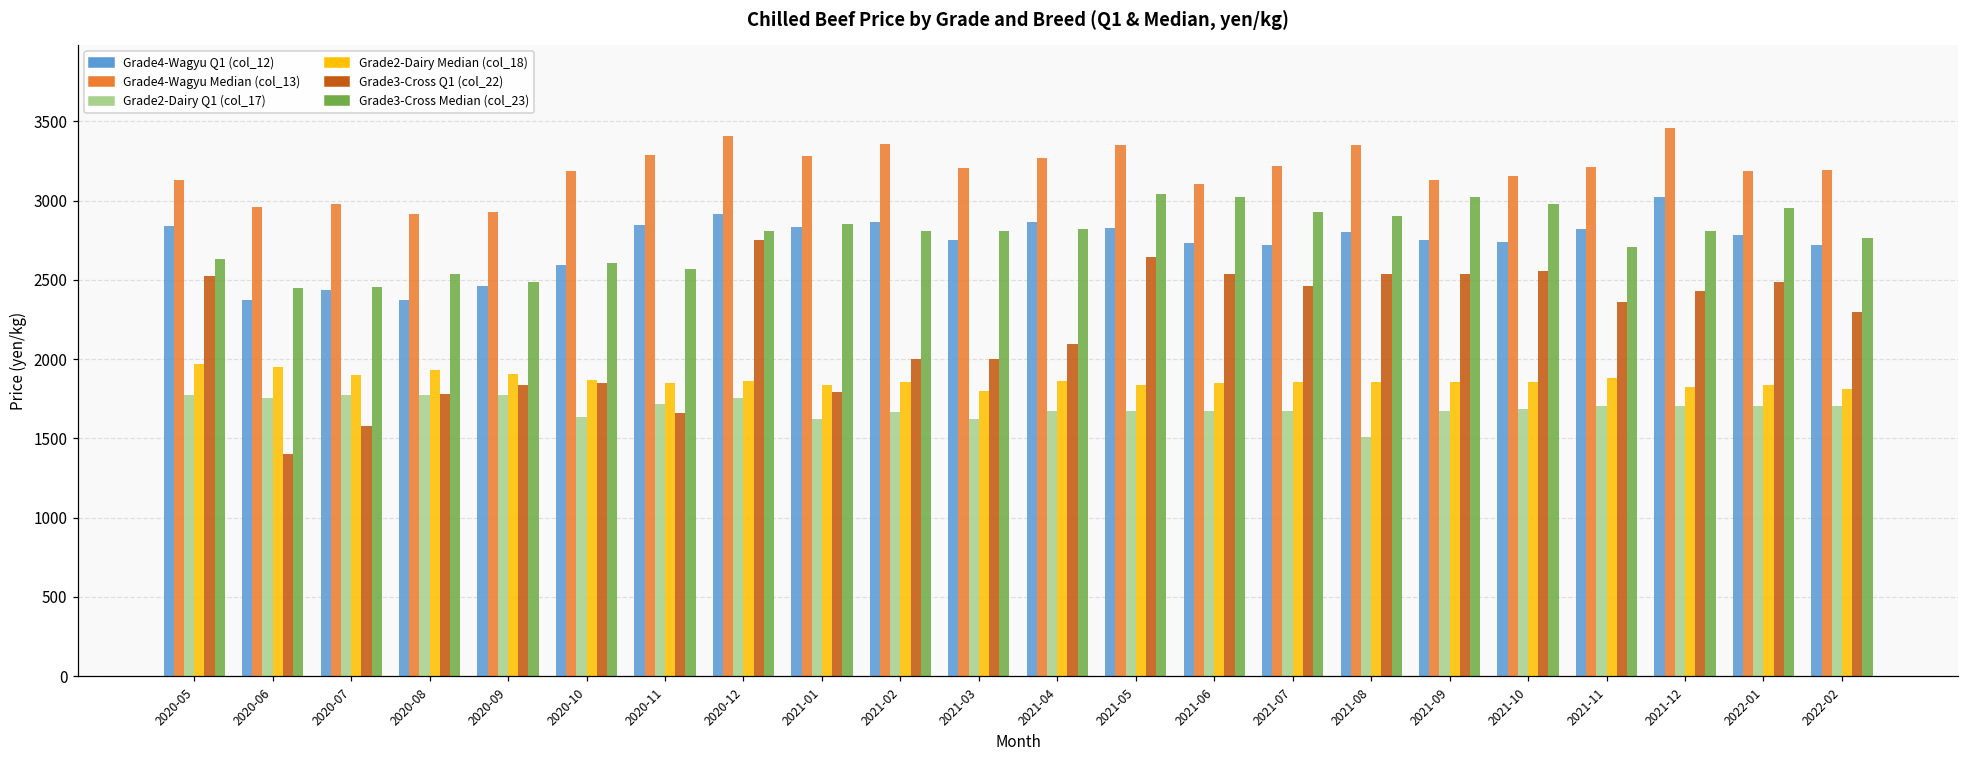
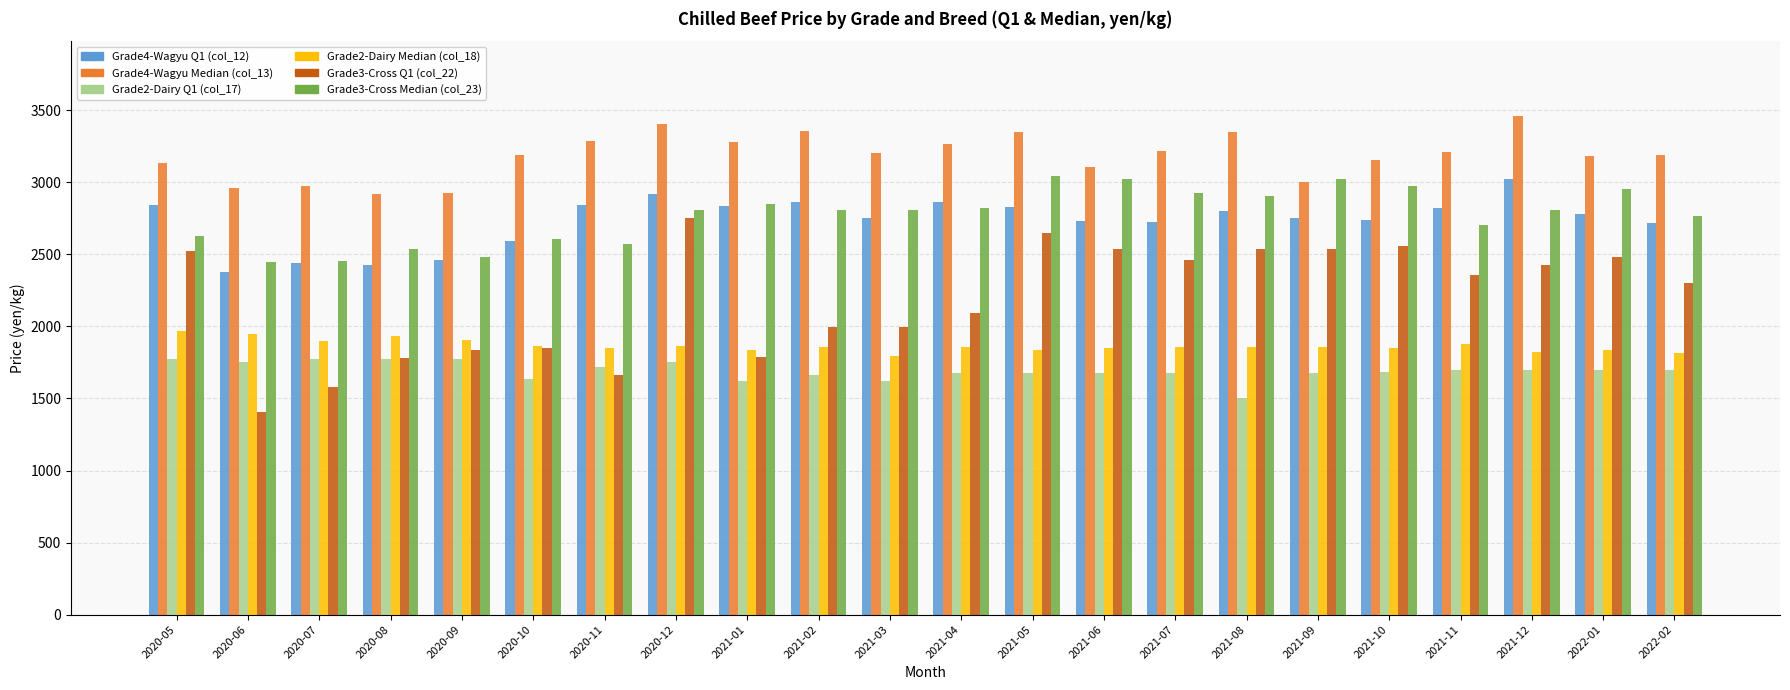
Grade4-Wagyu Q1 (col_12), 2020-08: 2370 -> 2430
Grade4-Wagyu Median (col_13), 2021-09: 3130 -> 3010
